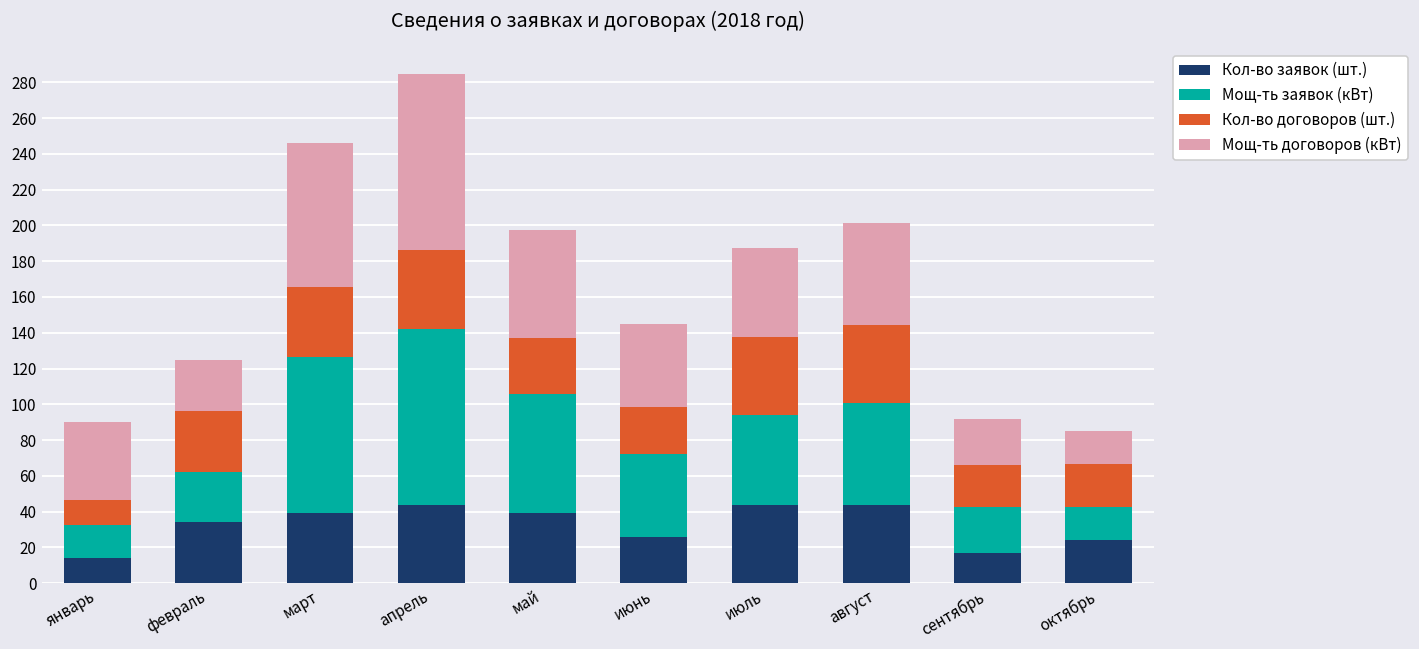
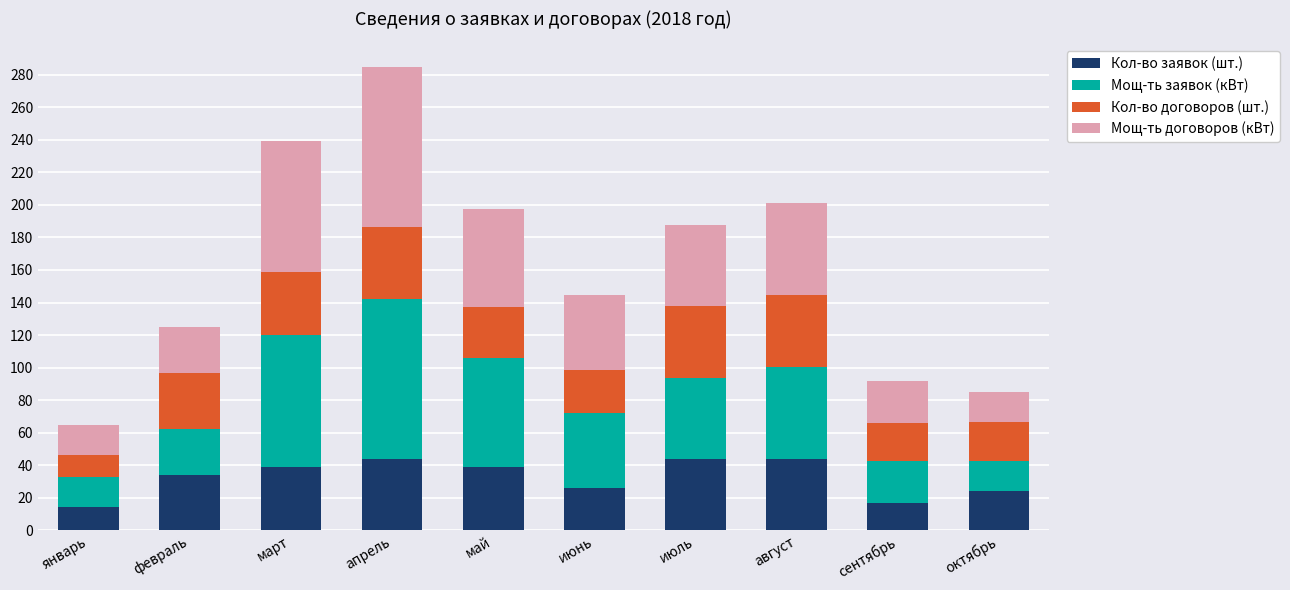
Мощ-ть договоров (кВт), январь: 44 -> 19
Мощ-ть заявок (кВт), март: 87 -> 81
